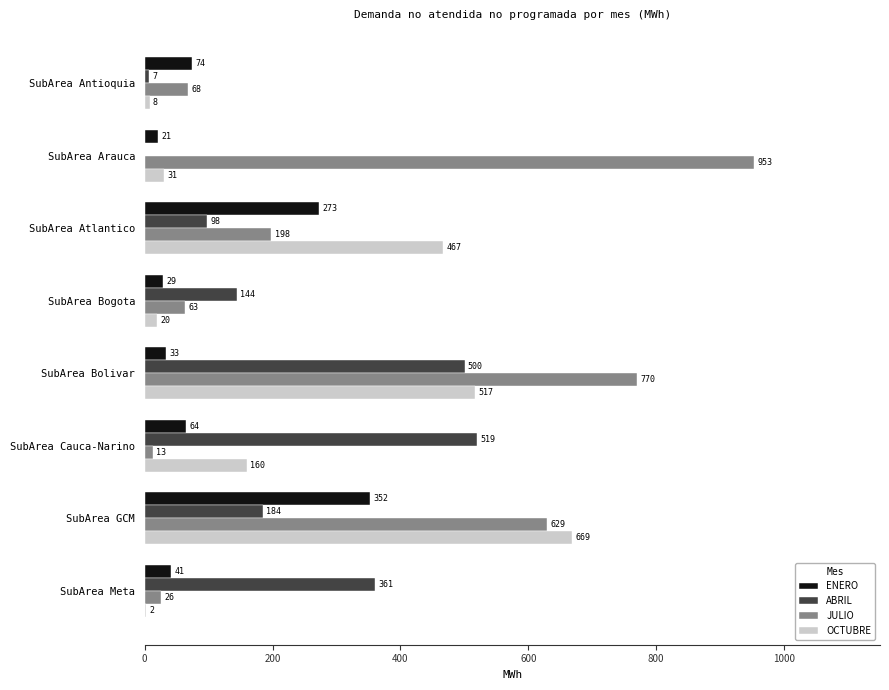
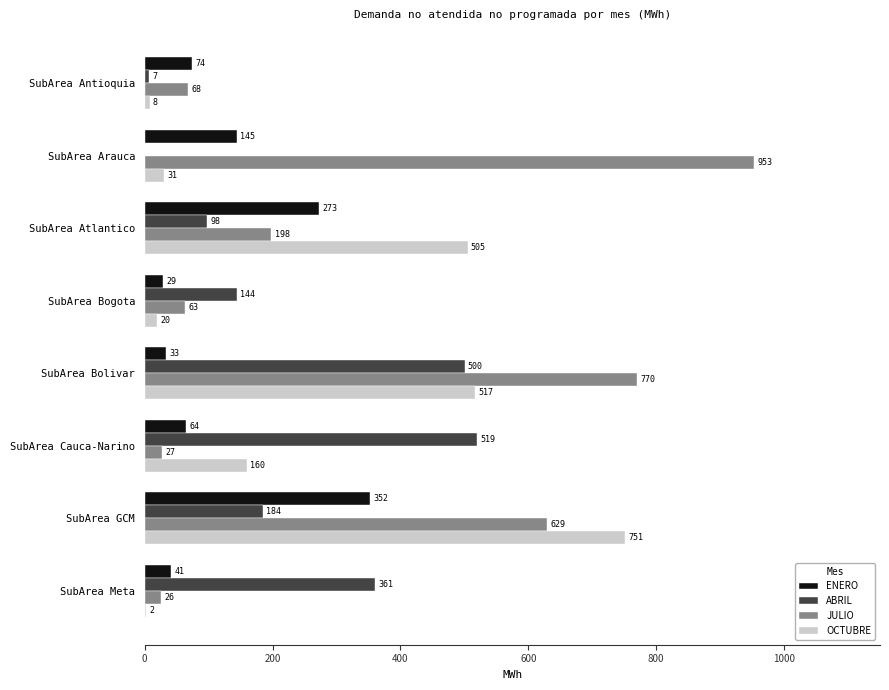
ENERO, SubArea Arauca: 21 -> 145
OCTUBRE, SubArea Atlantico: 467 -> 505
JULIO, SubArea Cauca-Narino: 13 -> 27
OCTUBRE, SubArea GCM: 669 -> 751
